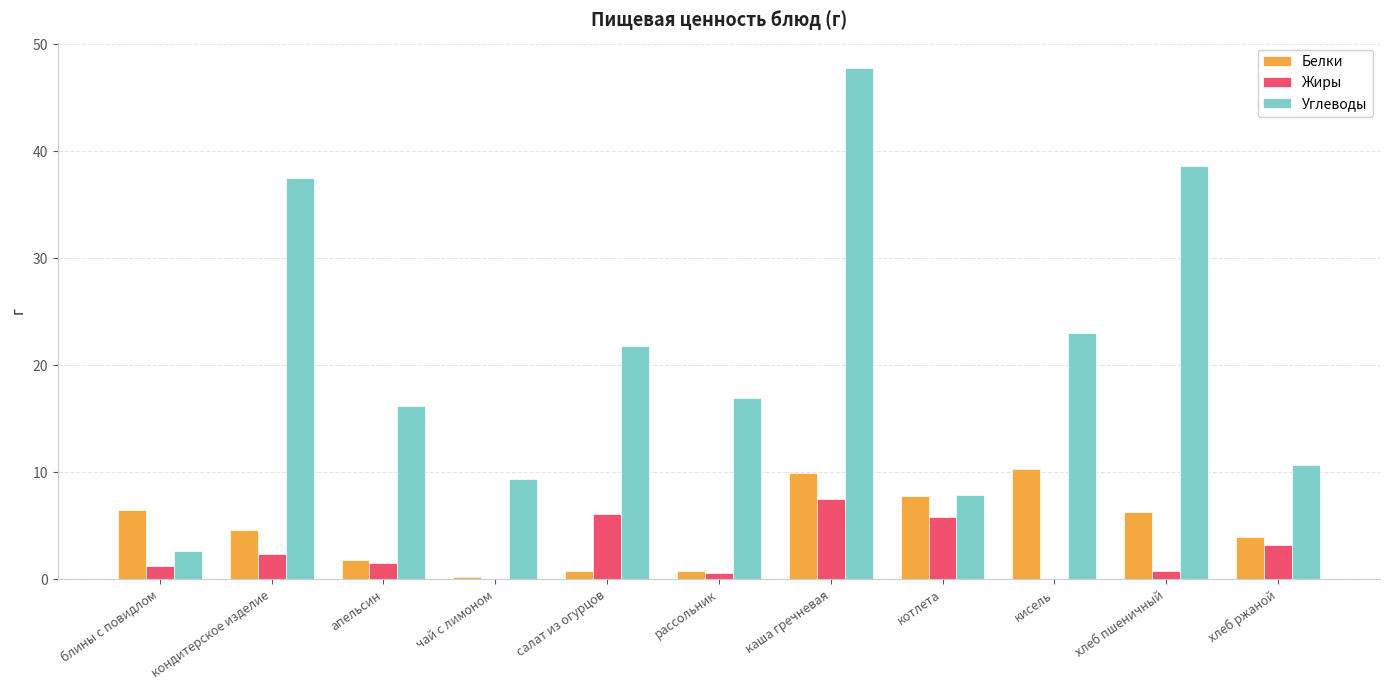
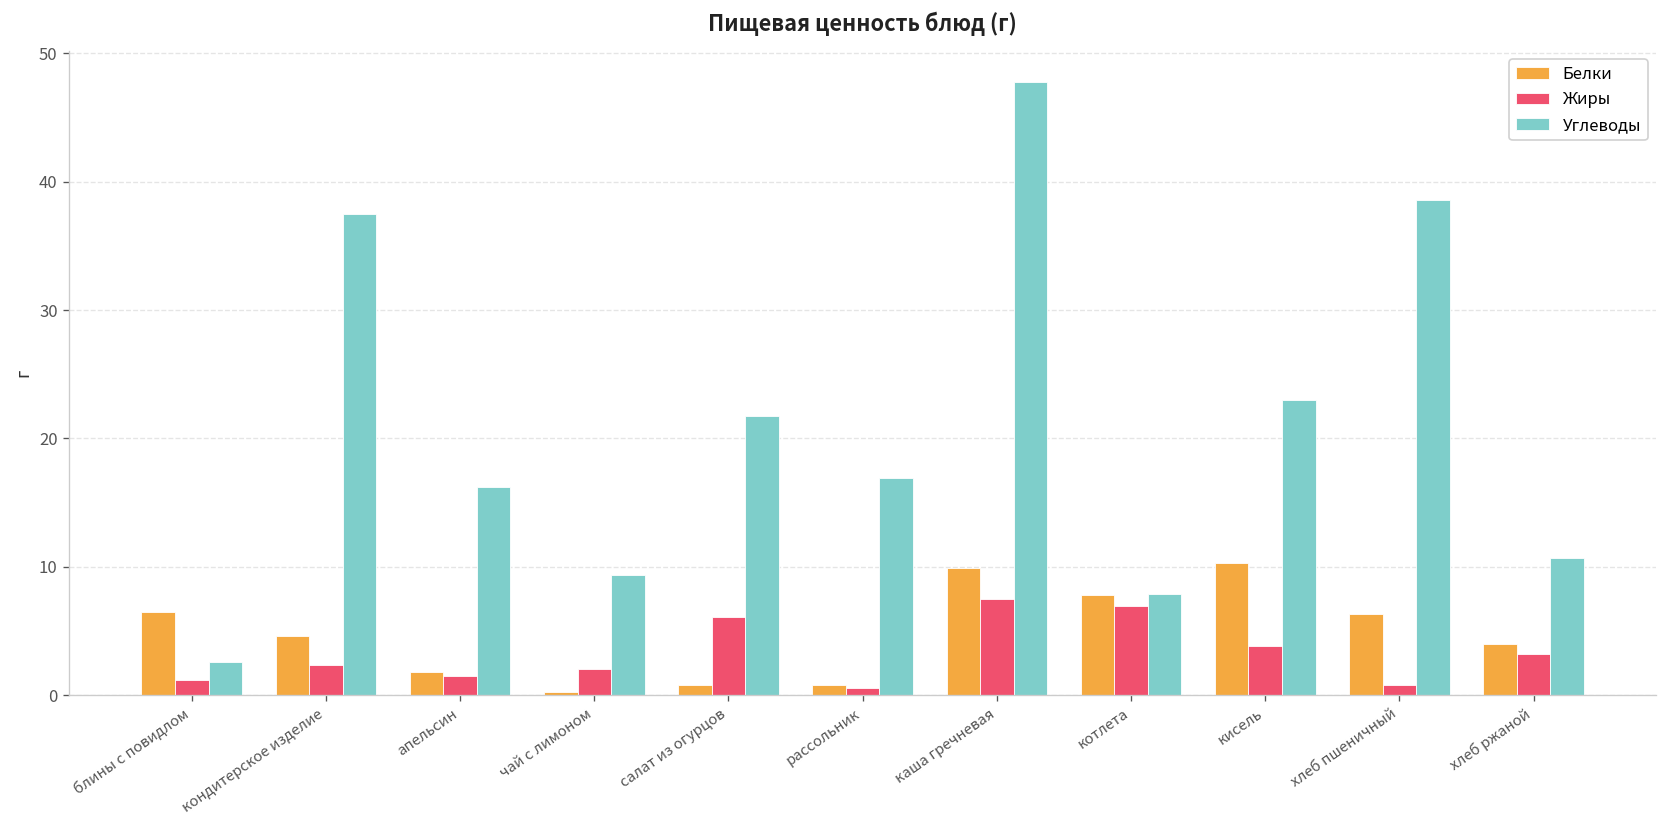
Жиры, чай с лимоном: 0.1 -> 2.0
Жиры, котлета: 5.8 -> 6.9
Жиры, кисель: 0.0 -> 3.8
